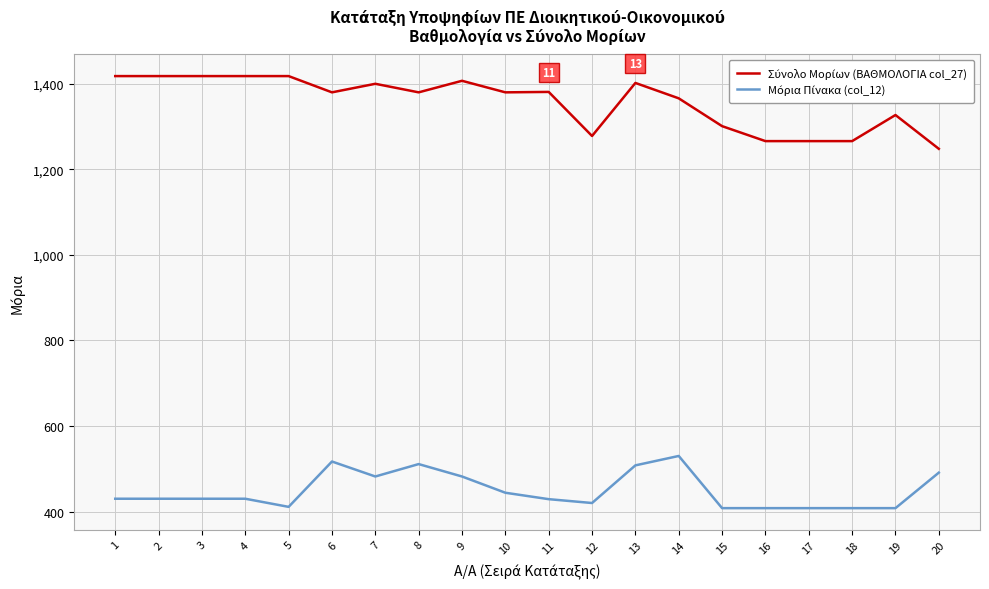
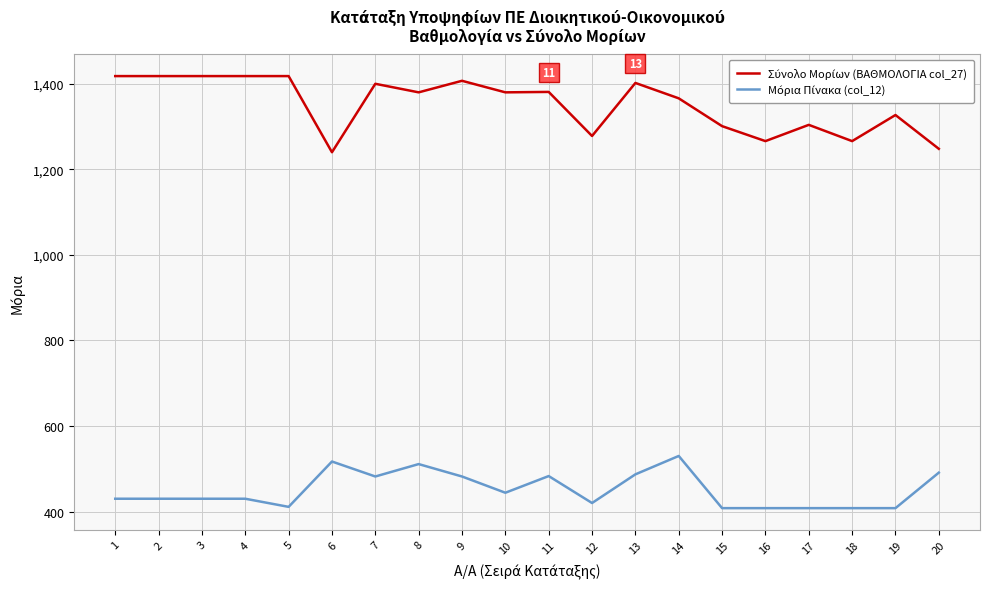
Σύνολο Μορίων (ΒΑΘΜΟΛΟΓΙΑ col_27), 6: 1,380 -> 1,240
Μόρια Πίνακα (col_12), 11: 430 -> 480
Μόρια Πίνακα (col_12), 13: 510 -> 490
Σύνολο Μορίων (ΒΑΘΜΟΛΟΓΙΑ col_27), 17: 1,270 -> 1,300
